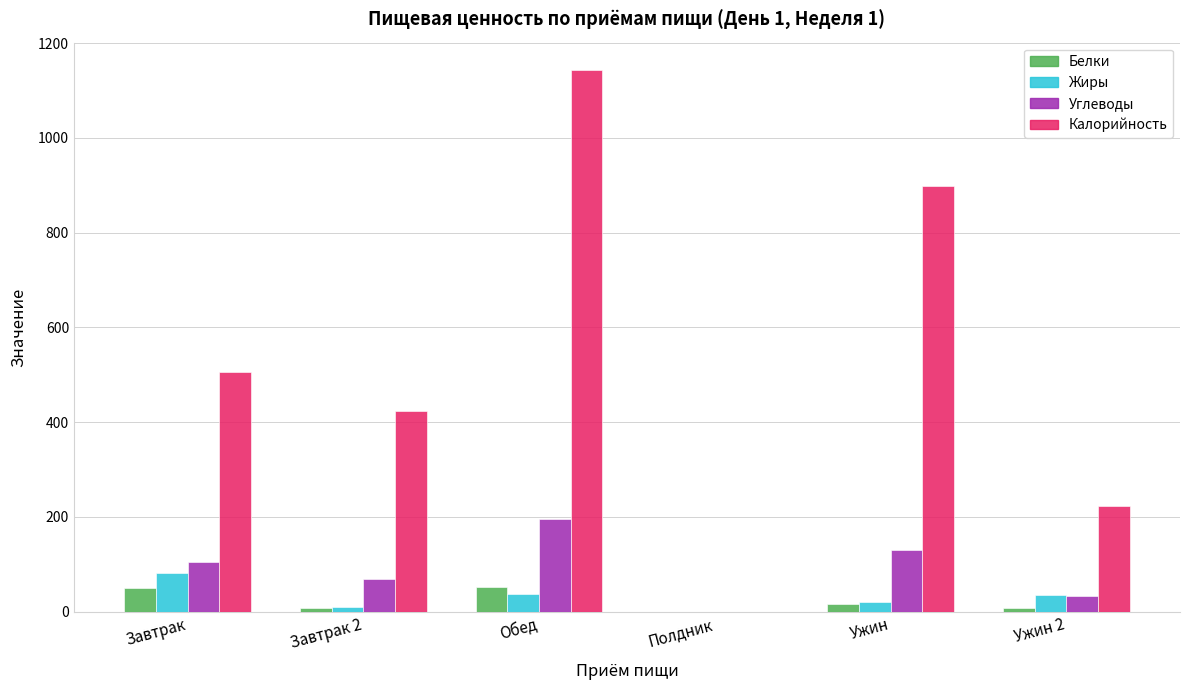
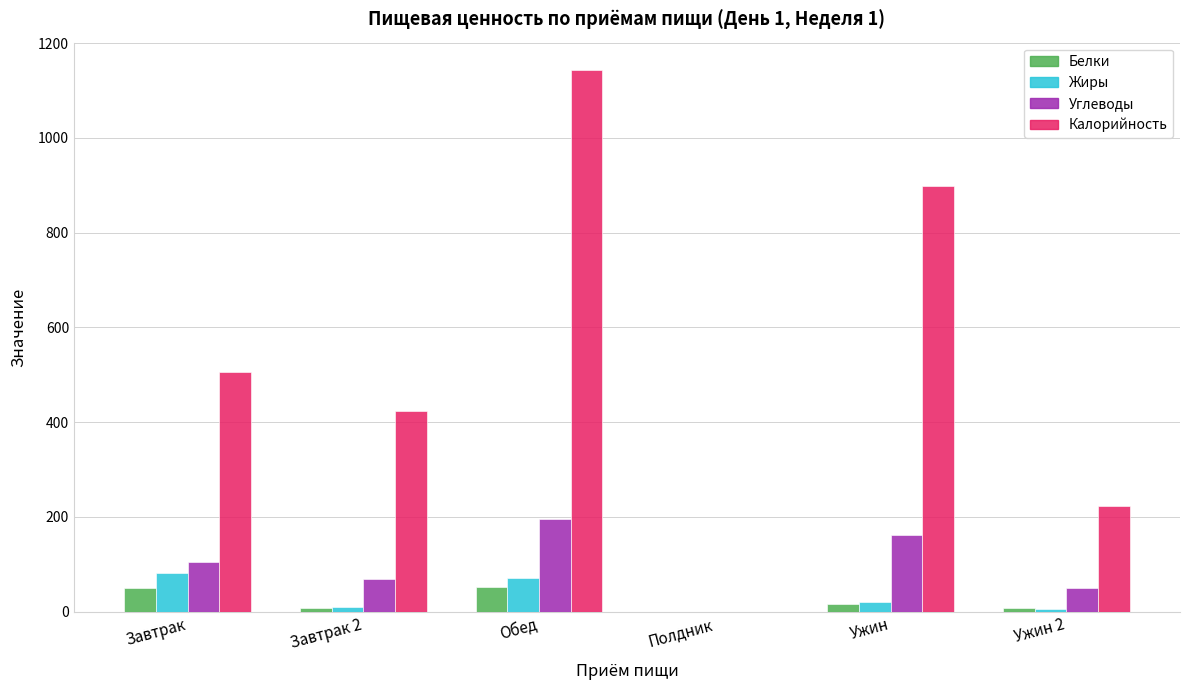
Жиры, Обед: 40 -> 70
Углеводы, Ужин: 130 -> 160
Жиры, Ужин 2: 40 -> 10
Углеводы, Ужин 2: 30 -> 50
